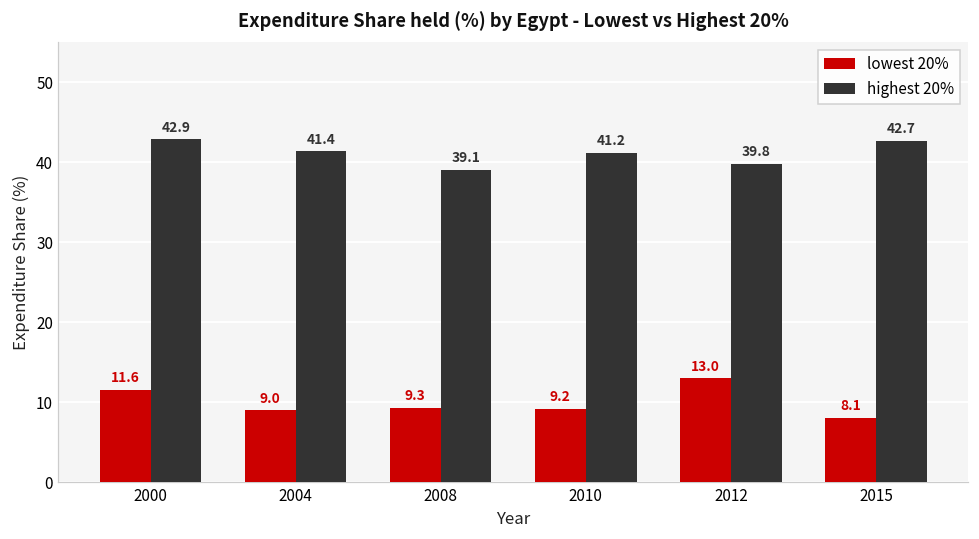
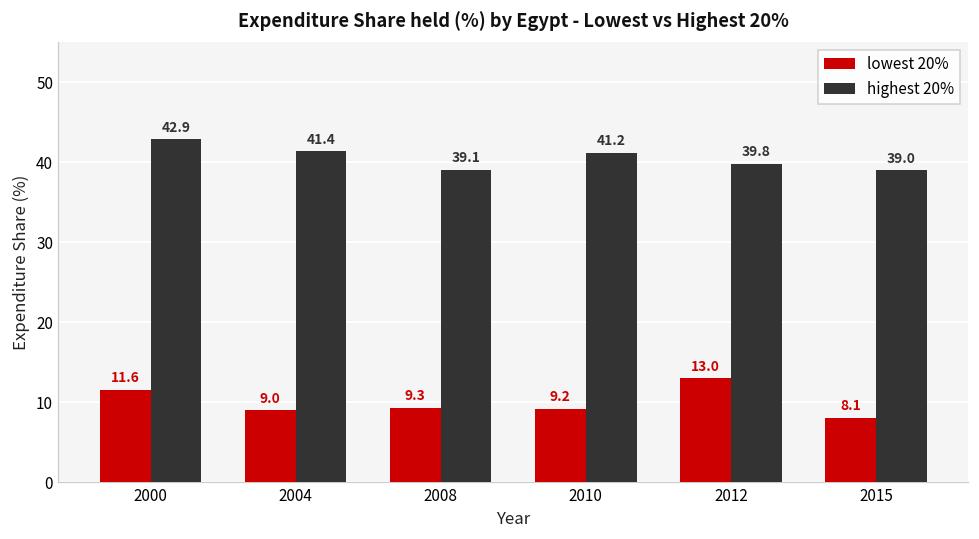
highest 20%, 2015: 42.7 -> 39.0
